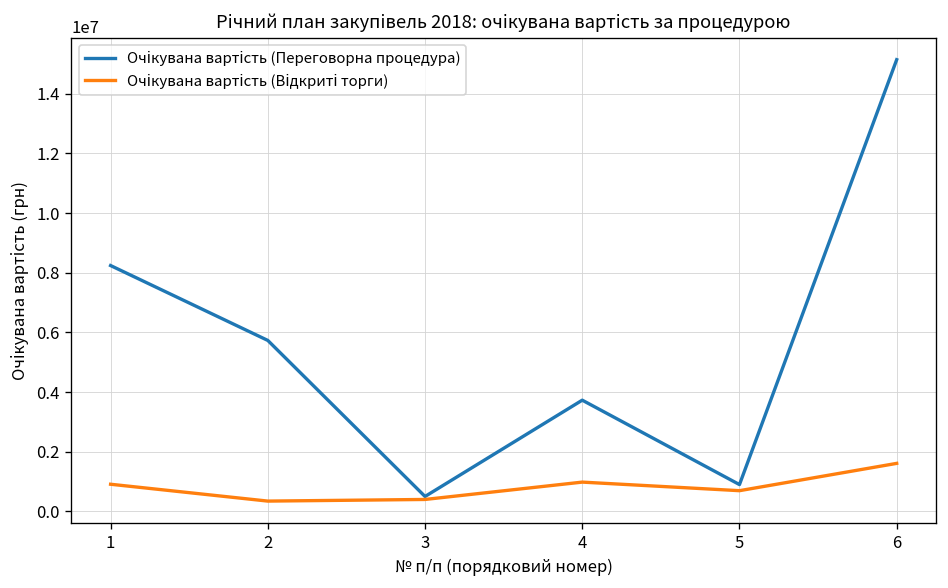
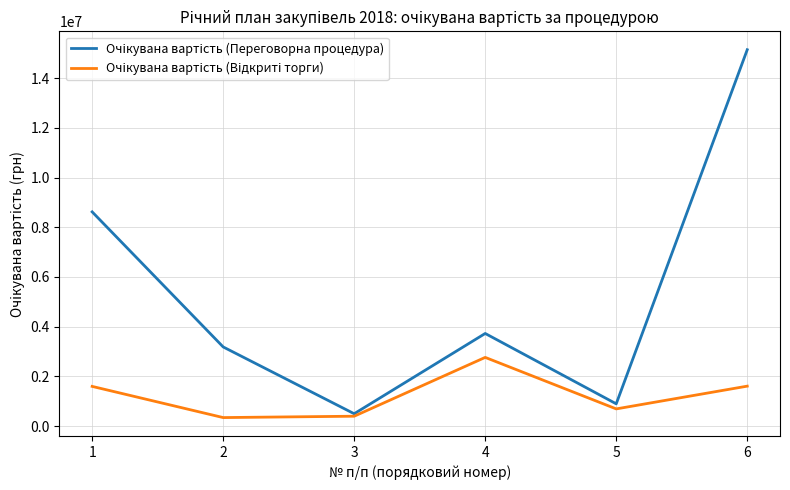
Очікувана вартість (Переговорна процедура), 1: 8200000 -> 8600000
Очікувана вартість (Відкриті торги), 1: 900000 -> 1600000
Очікувана вартість (Переговорна процедура), 2: 5700000 -> 3200000
Очікувана вартість (Відкриті торги), 4: 1000000 -> 2800000
